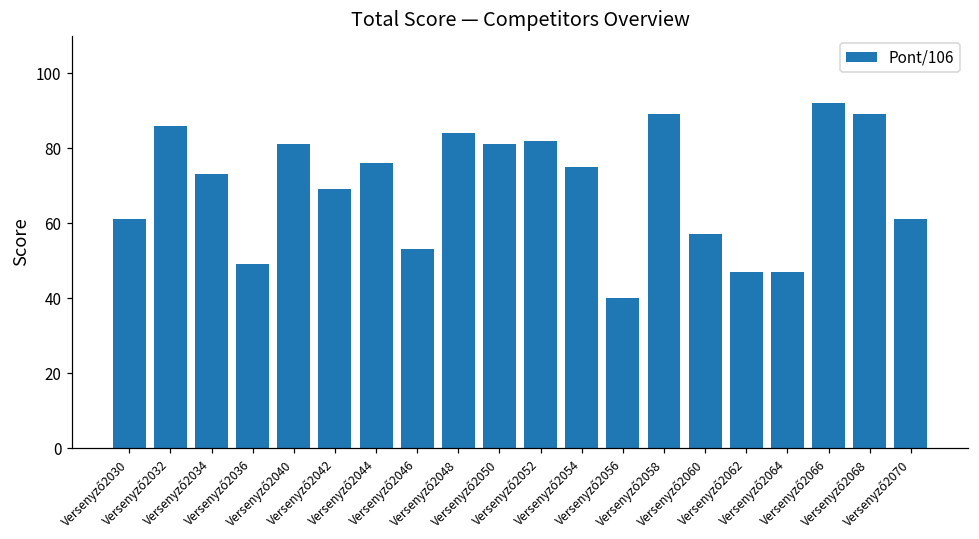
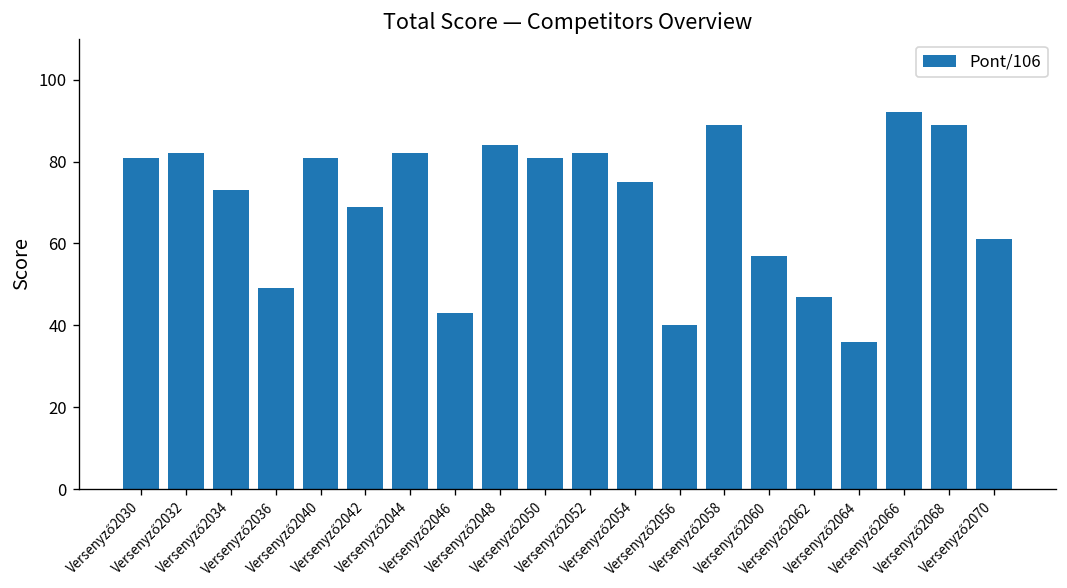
Versenyző2030: 61 -> 81
Versenyző2032: 86 -> 82
Versenyző2044: 76 -> 82
Versenyző2046: 53 -> 43
Versenyző2064: 47 -> 36
